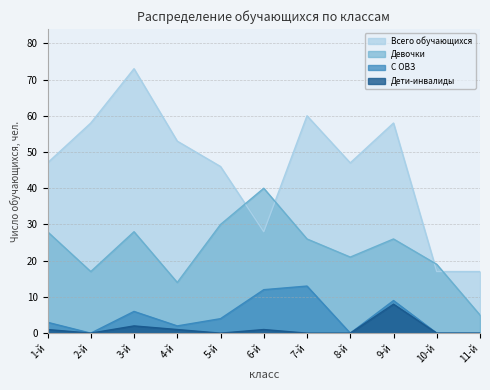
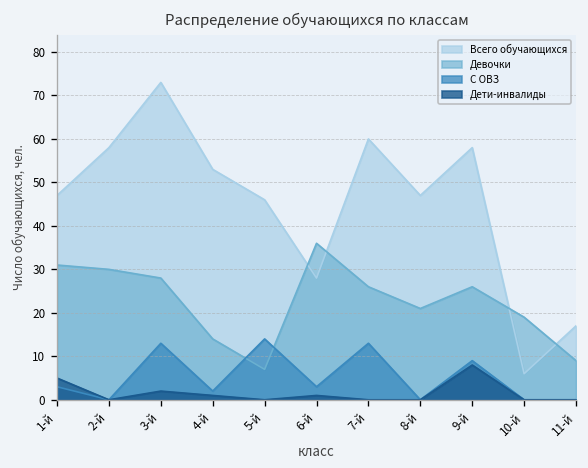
Девочки, 1-й: 28 -> 31
Дети-инвалиды, 1-й: 1 -> 5
Девочки, 2-й: 17 -> 30
С ОВЗ, 3-й: 6 -> 13
Девочки, 5-й: 30 -> 7
С ОВЗ, 5-й: 4 -> 14
Девочки, 6-й: 40 -> 36
С ОВЗ, 6-й: 12 -> 3
Всего обучающихся, 10-й: 17 -> 6
Девочки, 11-й: 5 -> 9
